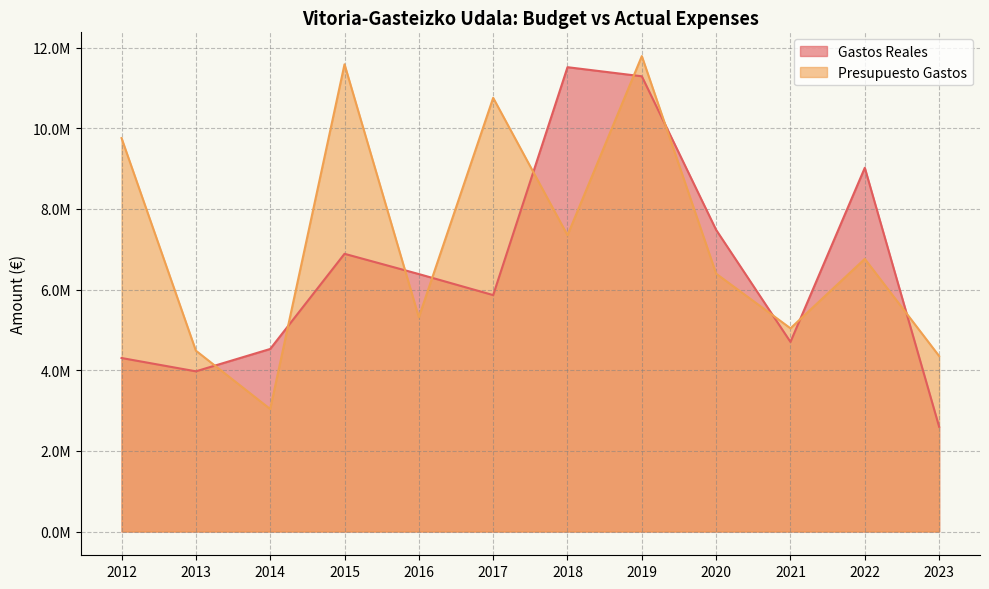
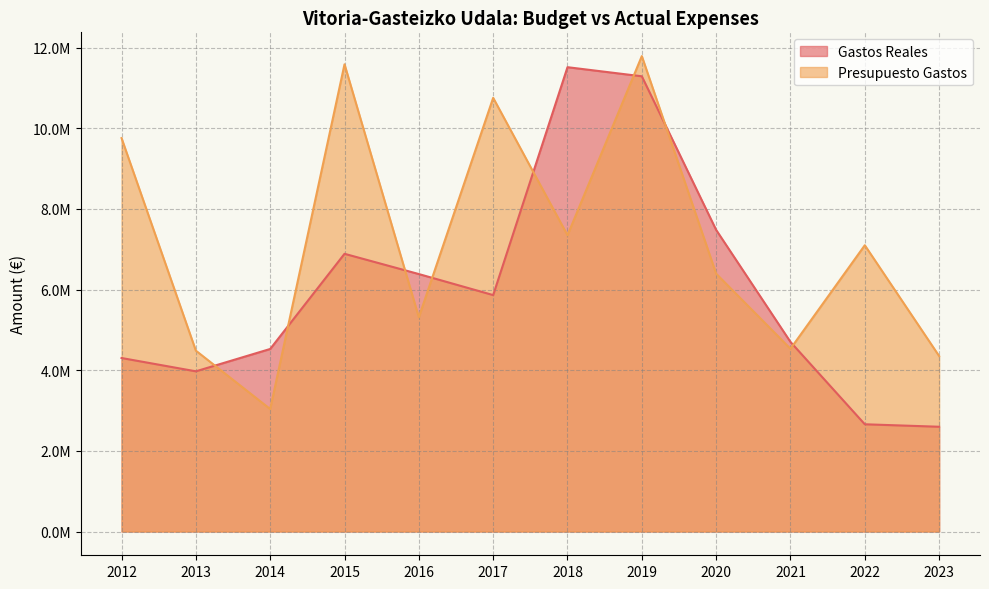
Presupuesto Gastos, 2021: 5000000 -> 4500000
Gastos Reales, 2022: 9000000 -> 2700000
Presupuesto Gastos, 2022: 6800000 -> 7100000
